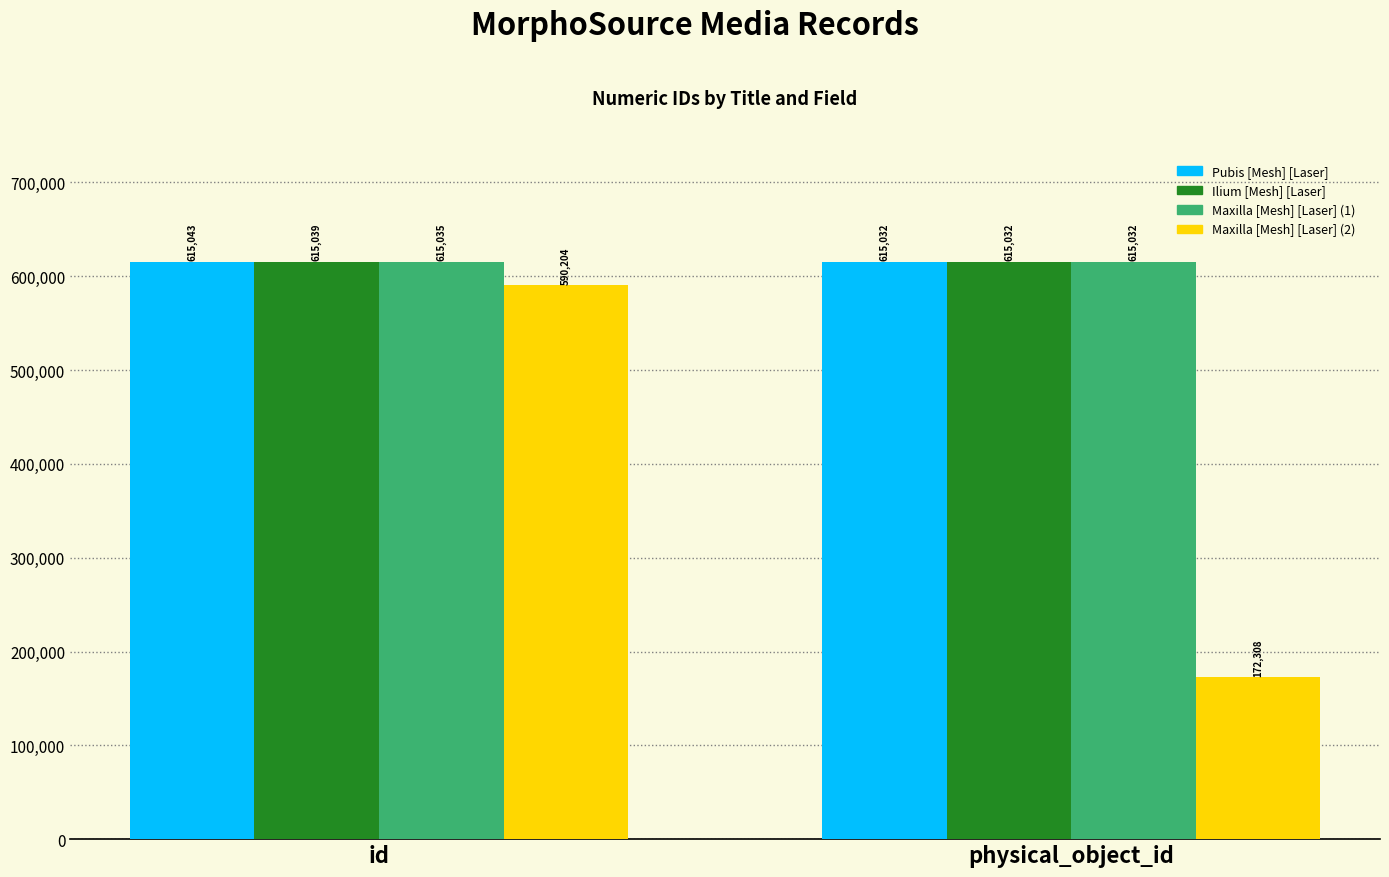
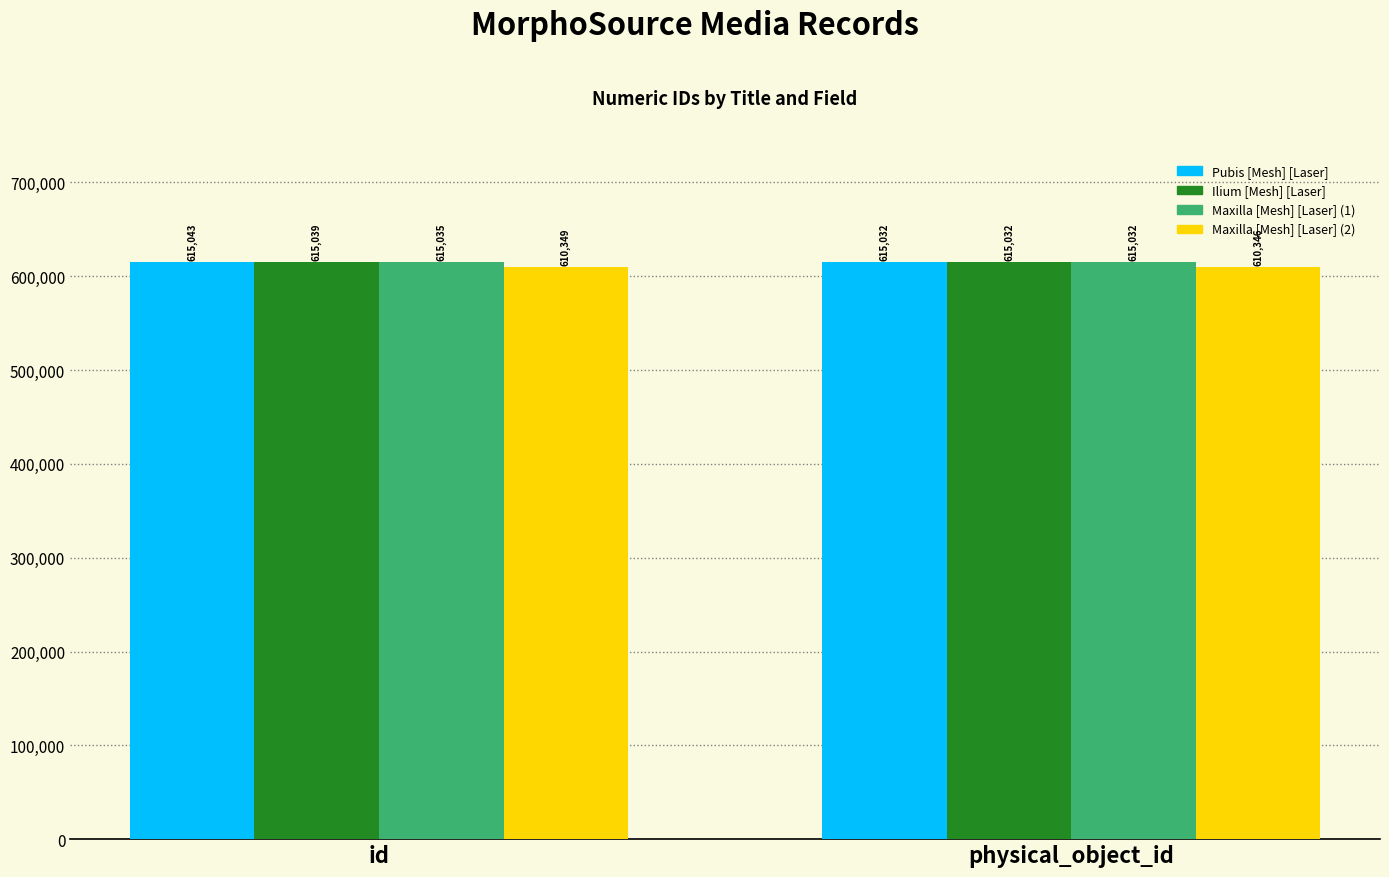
Maxilla [Mesh] [Laser] (2), id: 590,204 -> 610,349
Maxilla [Mesh] [Laser] (2), physical_object_id: 172,308 -> 610,346
